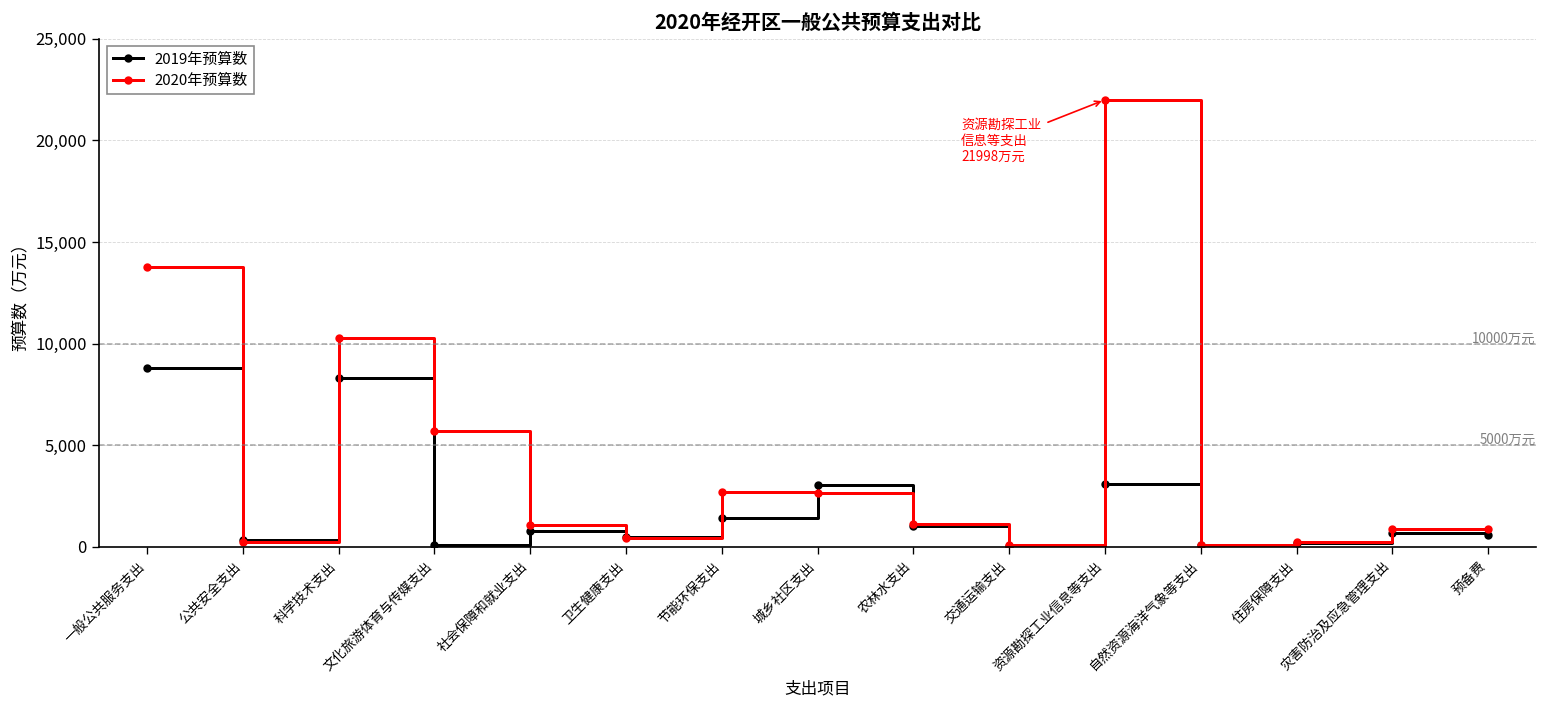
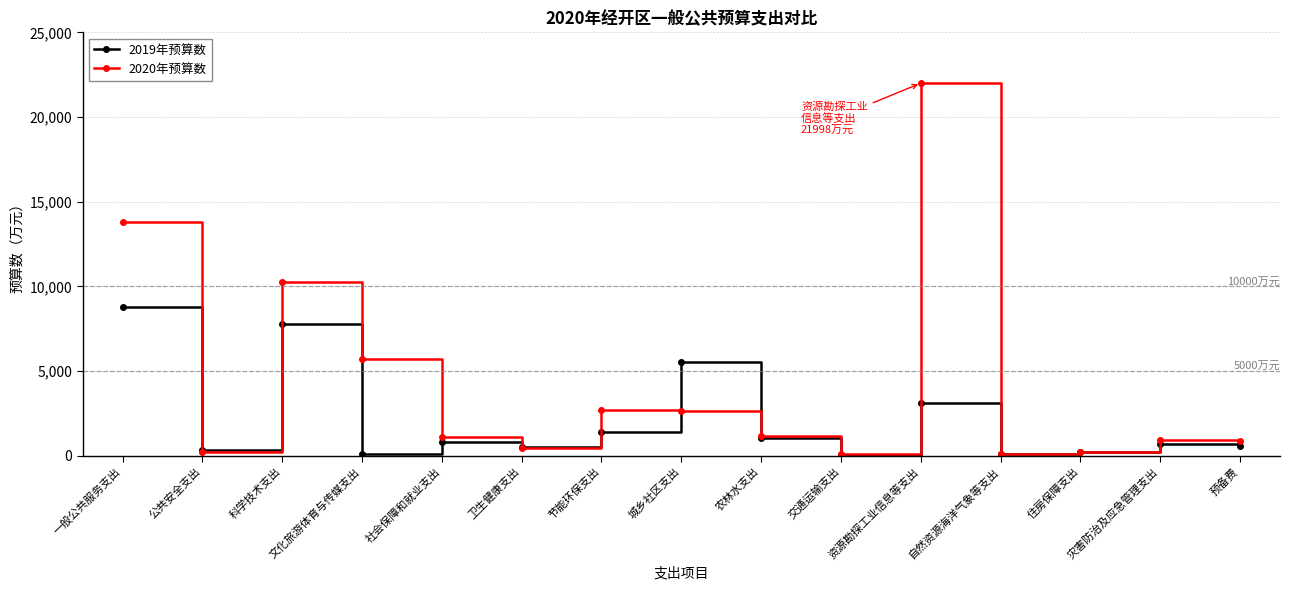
2019年预算数, 科学技术支出: 8,300 -> 7,800
2019年预算数, 城乡社区支出: 3,000 -> 5,600
